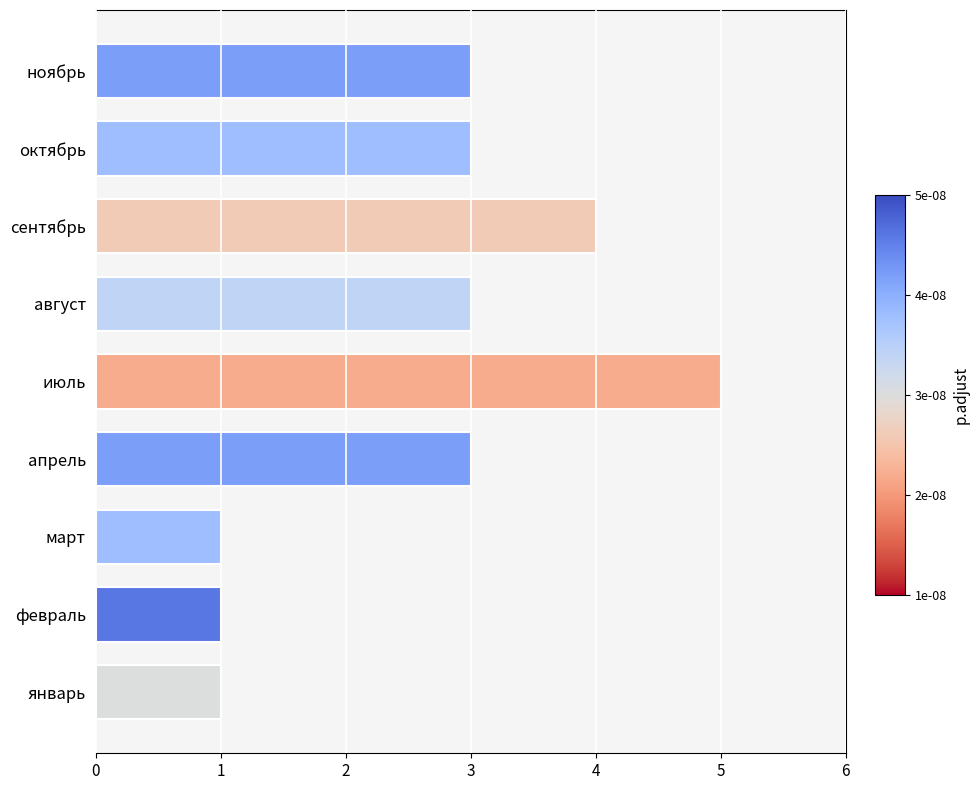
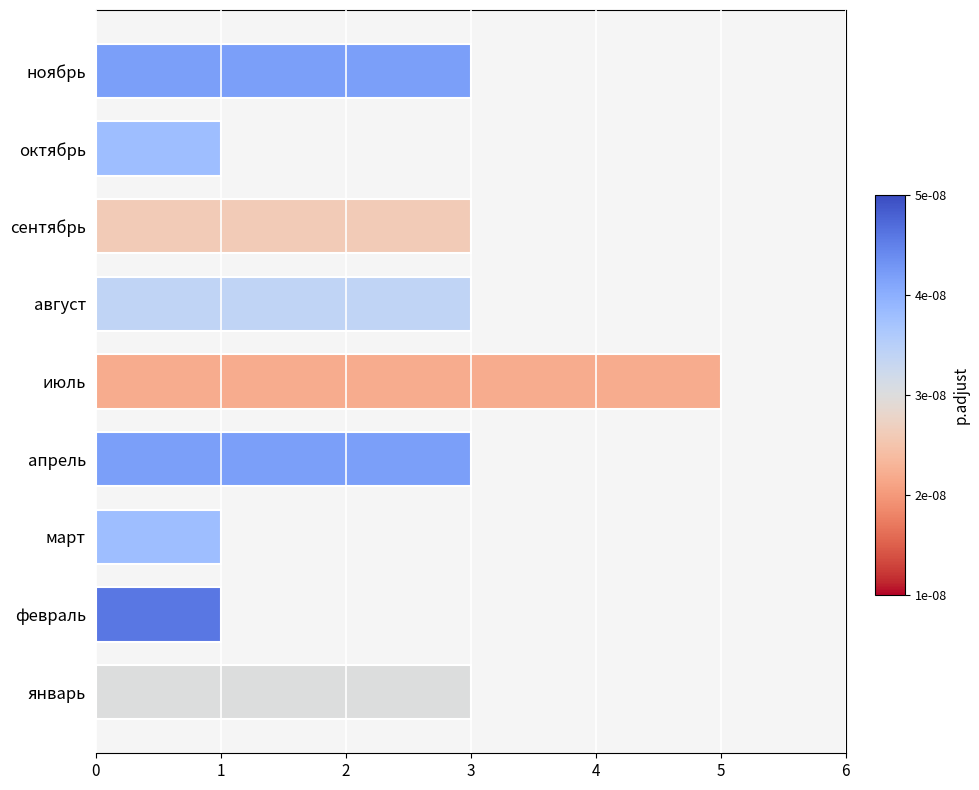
октябрь: 3 -> 1
сентябрь: 4 -> 3
январь: 1 -> 3
